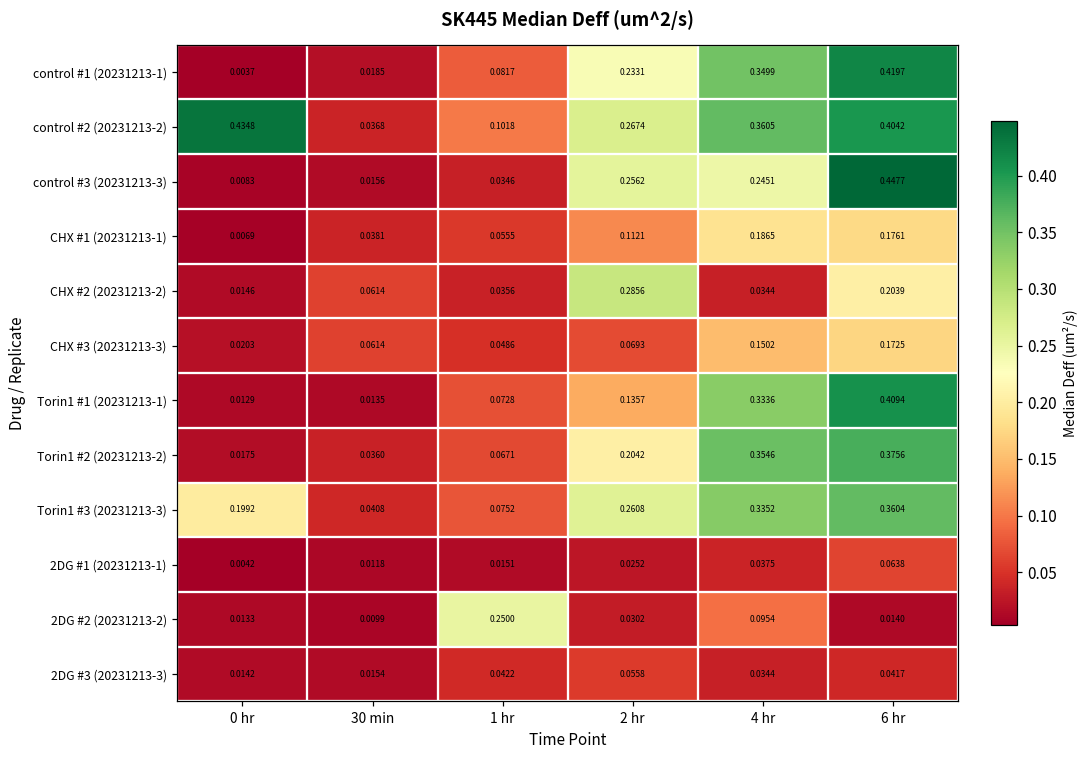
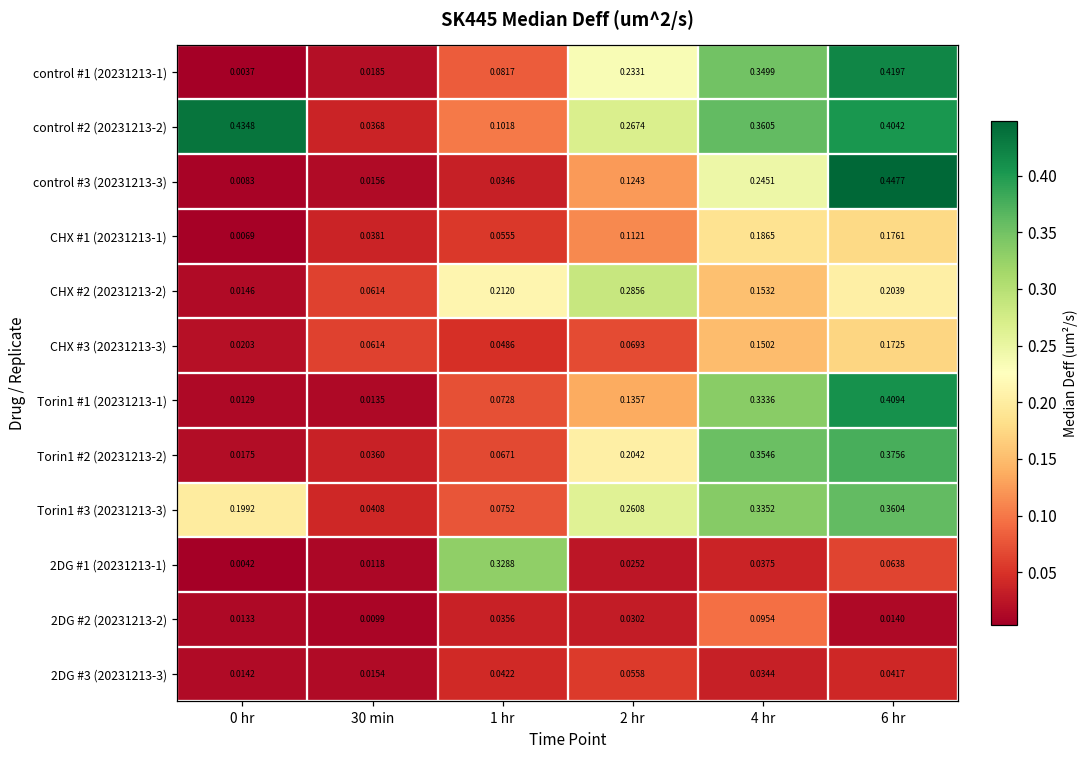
control #3 (20231213-3), 2 hr: 0.2562 -> 0.1243
CHX #2 (20231213-2), 1 hr: 0.0356 -> 0.2120
CHX #2 (20231213-2), 4 hr: 0.0344 -> 0.1532
2DG #1 (20231213-1), 1 hr: 0.0151 -> 0.3288
2DG #2 (20231213-2), 1 hr: 0.2500 -> 0.0356
